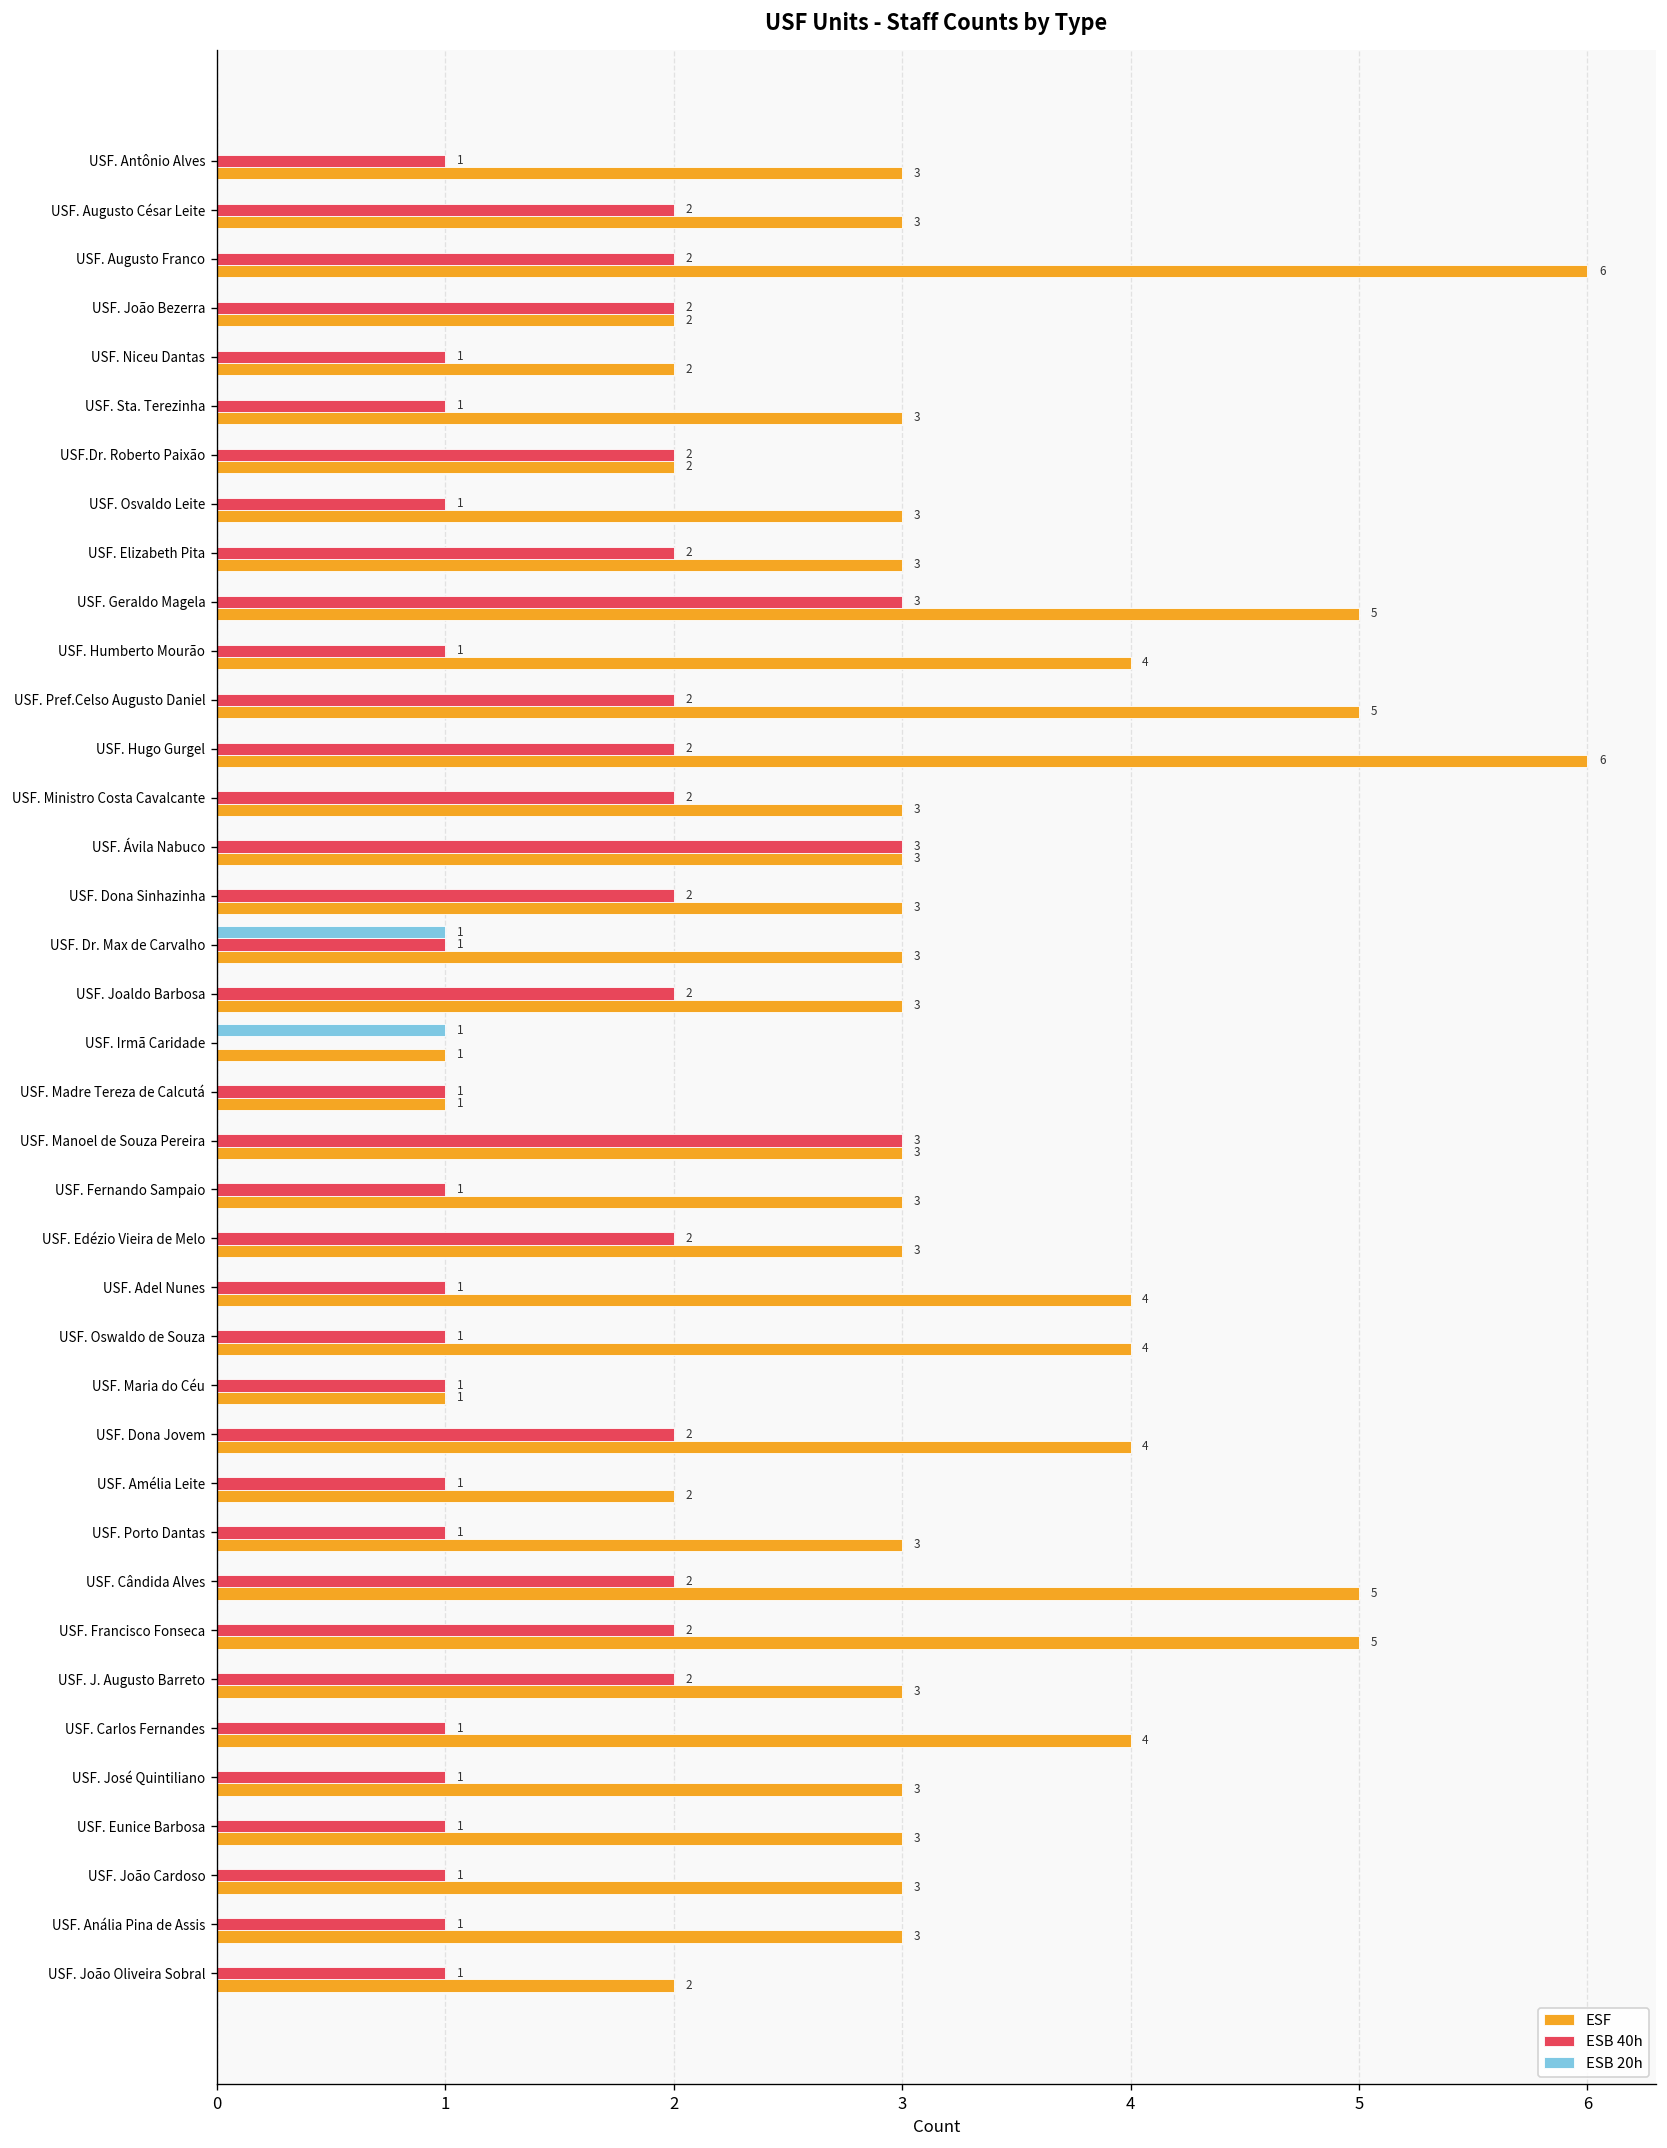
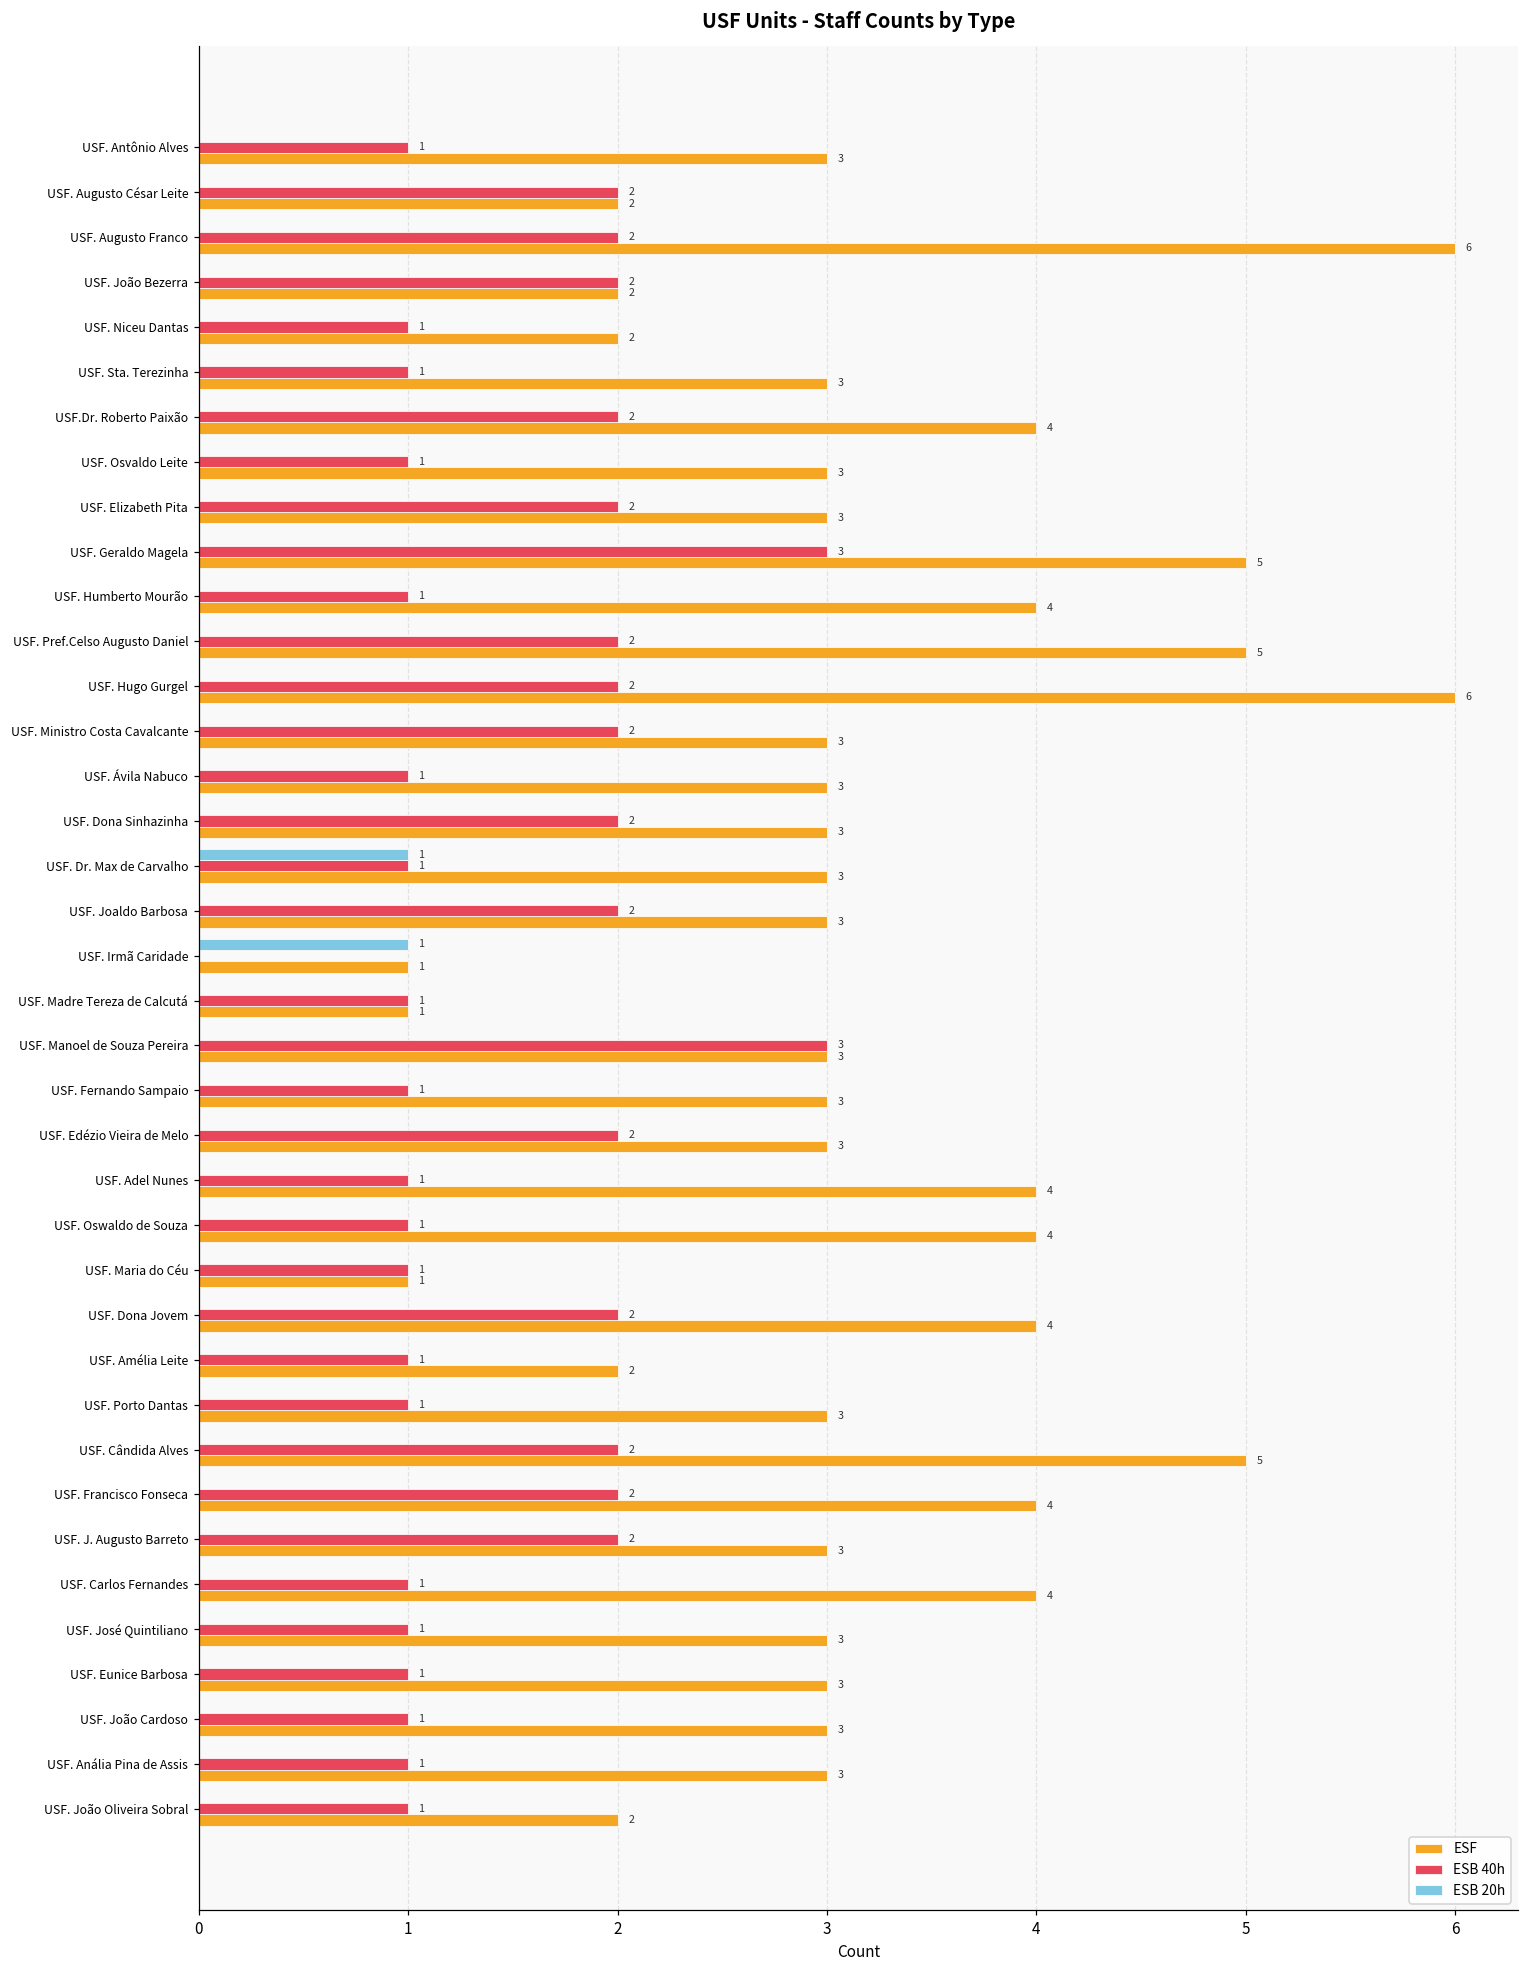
ESF, USF. Augusto César Leite: 3 -> 2
ESF, USF.Dr. Roberto Paixão: 2 -> 4
ESB 40h, USF. Ávila Nabuco: 3 -> 1
ESF, USF. Francisco Fonseca: 5 -> 4
